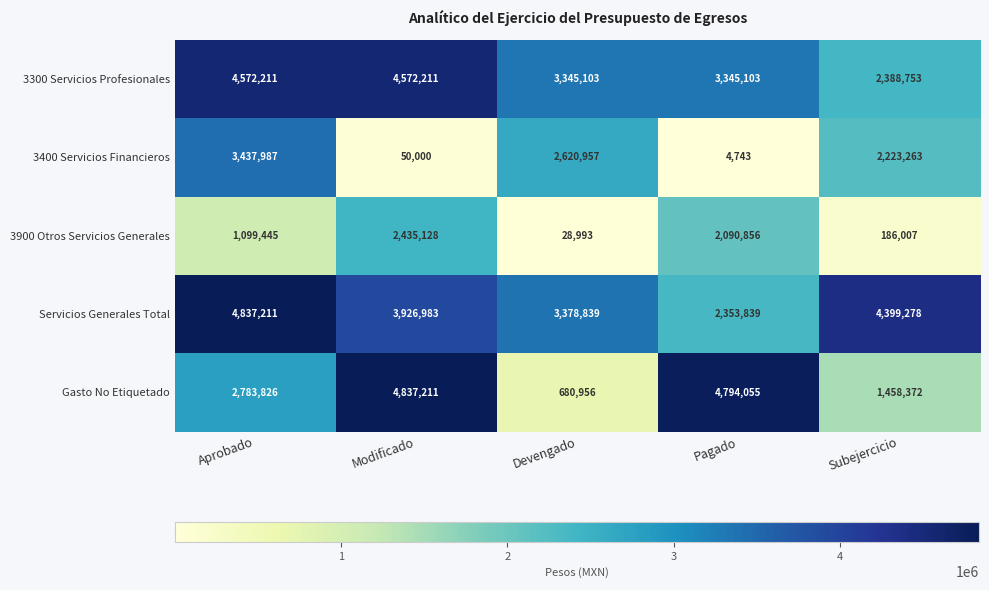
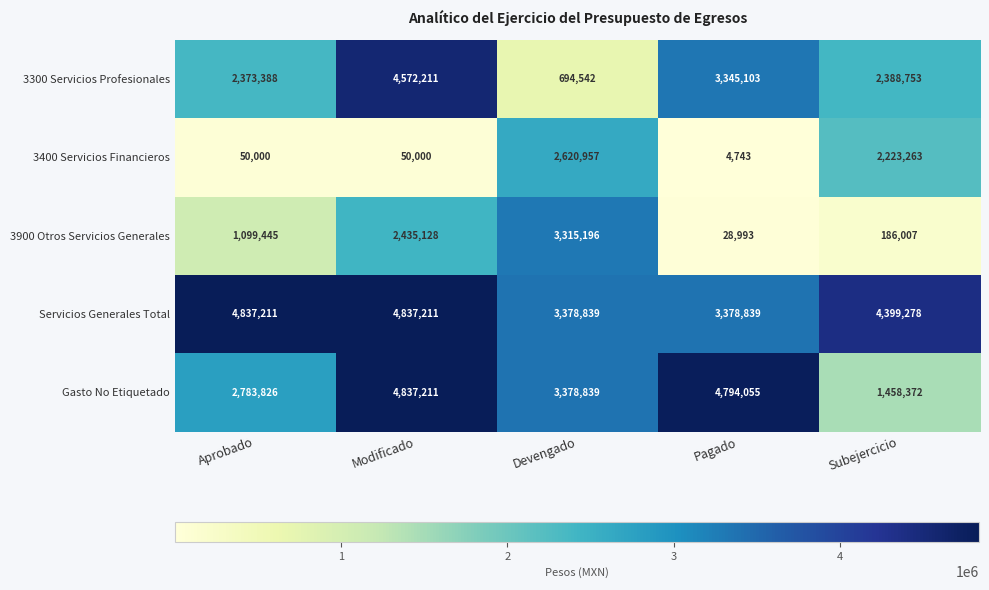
3300 Servicios Profesionales, Aprobado: 4,572,211 -> 2,373,388
3300 Servicios Profesionales, Devengado: 3,345,103 -> 694,542
3400 Servicios Financieros, Aprobado: 3,437,987 -> 50,000
3900 Otros Servicios Generales, Devengado: 28,993 -> 3,315,196
3900 Otros Servicios Generales, Pagado: 2,090,856 -> 28,993
Servicios Generales Total, Modificado: 3,926,983 -> 4,837,211
Servicios Generales Total, Pagado: 2,353,839 -> 3,378,839
Gasto No Etiquetado, Devengado: 680,956 -> 3,378,839
